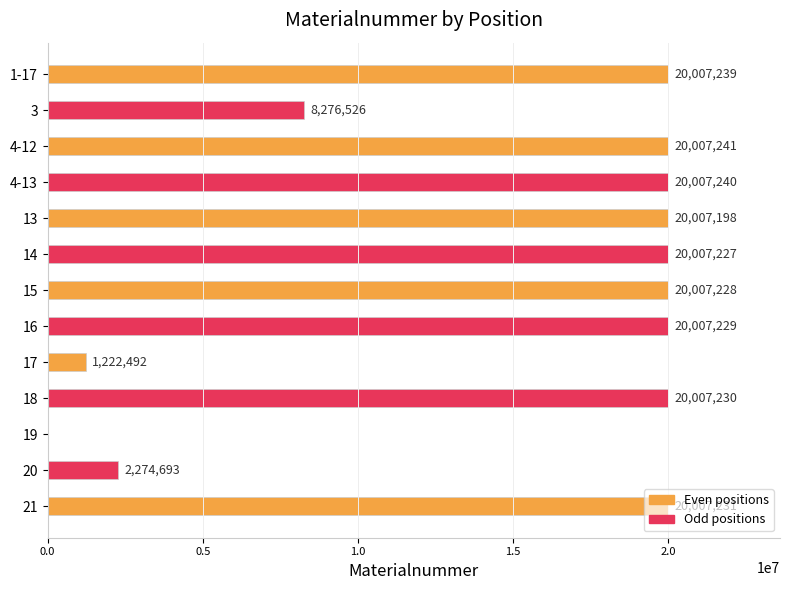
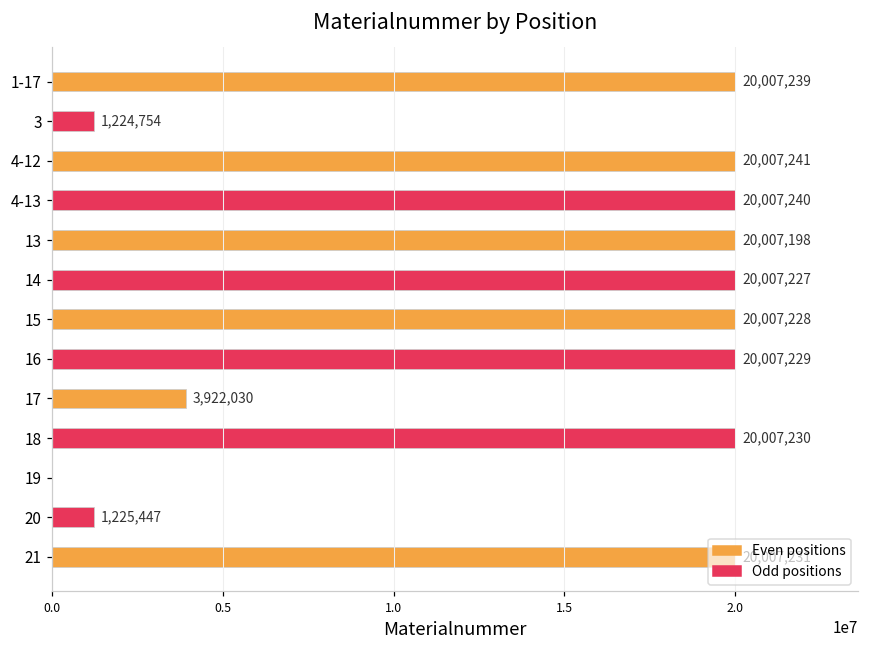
3: 8,276,526 -> 1,224,754
17: 1,222,492 -> 3,922,030
20: 2,274,693 -> 1,225,447
